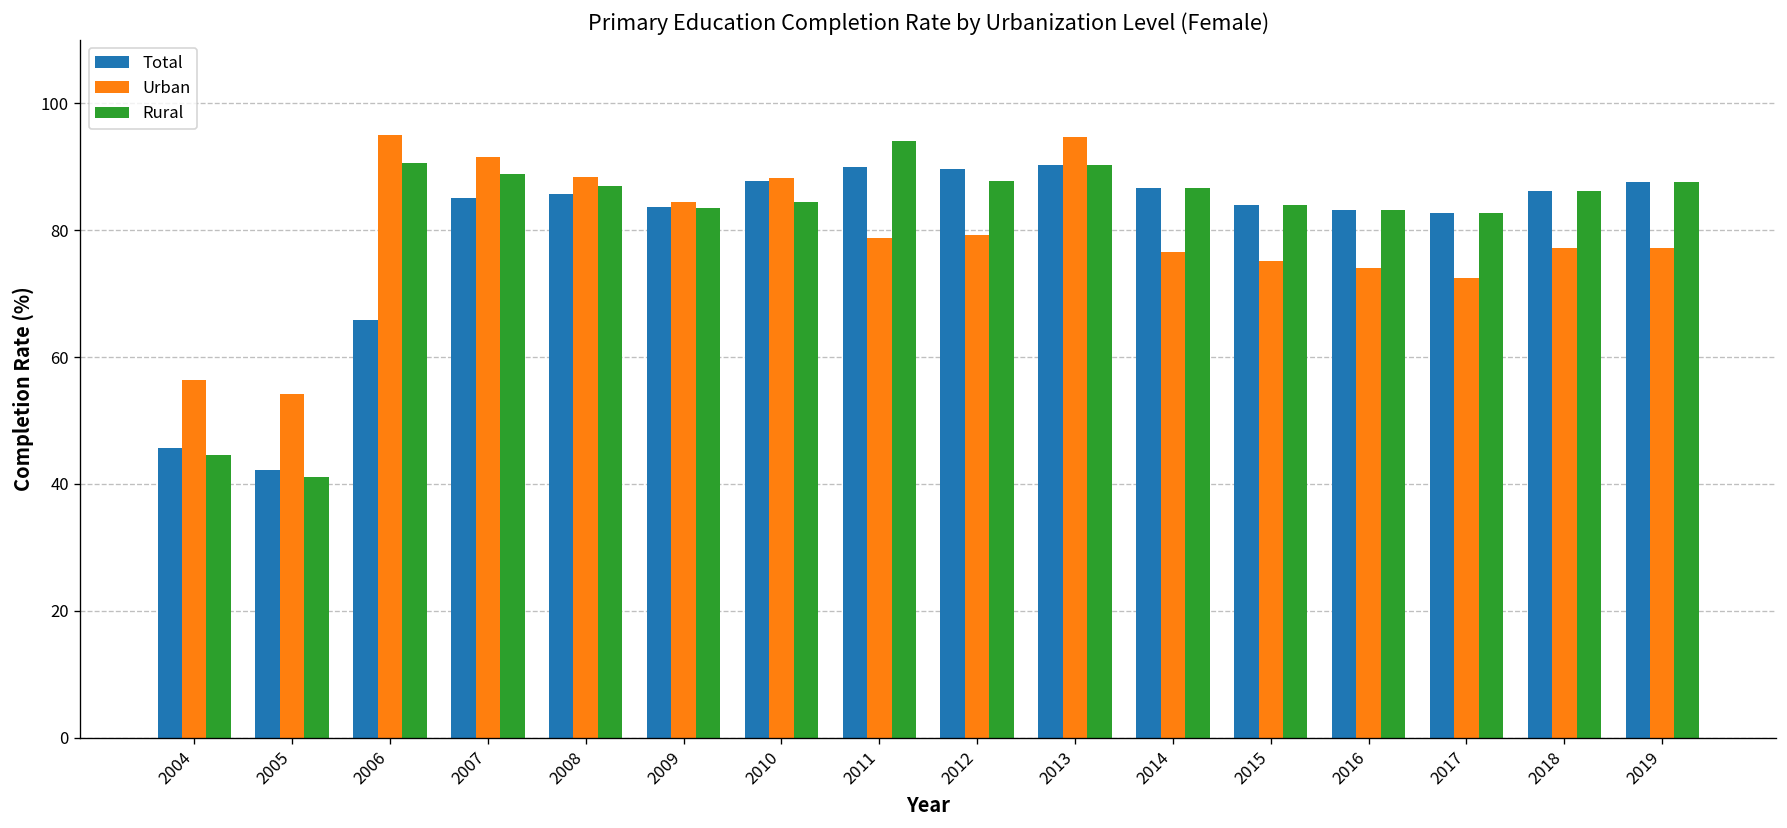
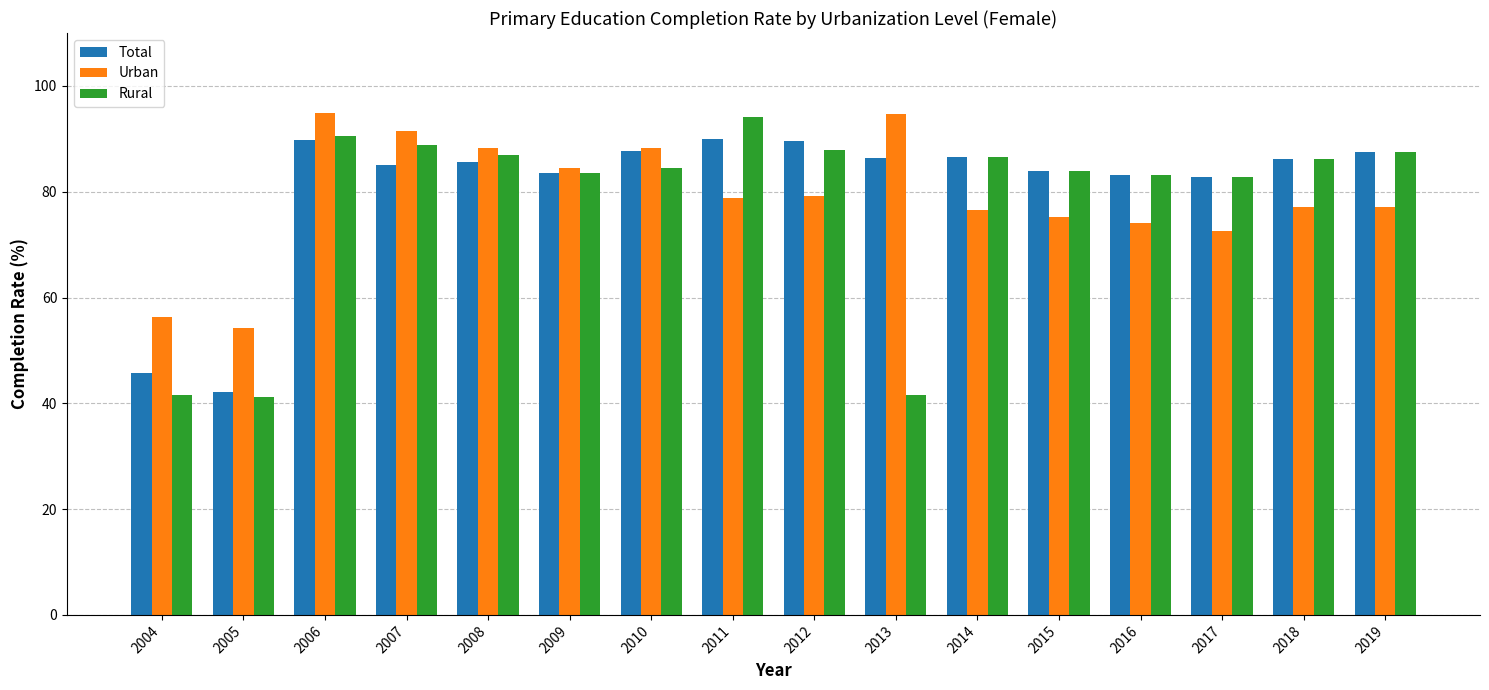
Rural, 2004: 45 -> 42
Total, 2006: 66 -> 90
Total, 2013: 90 -> 86
Rural, 2013: 90 -> 42
